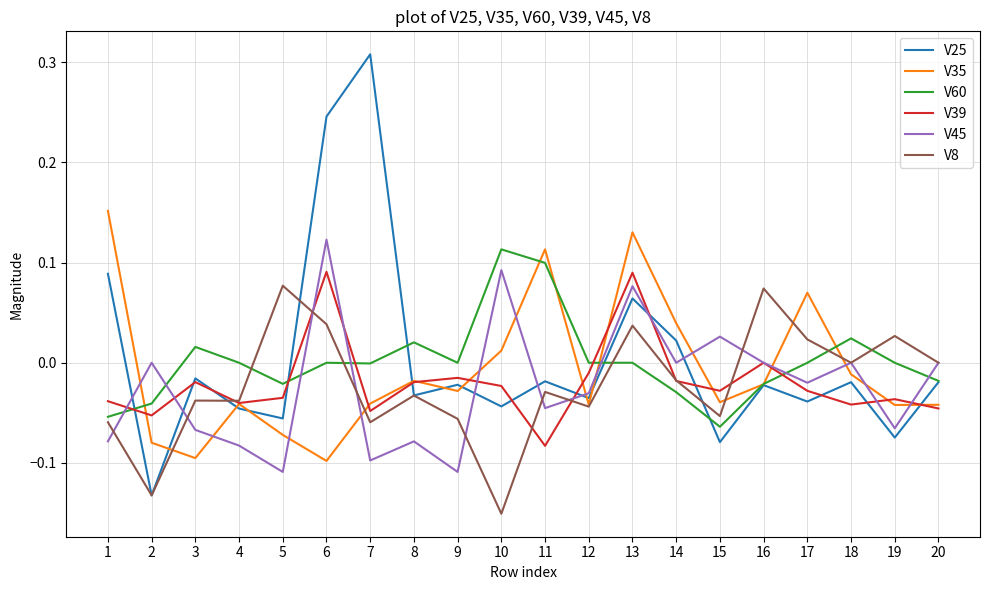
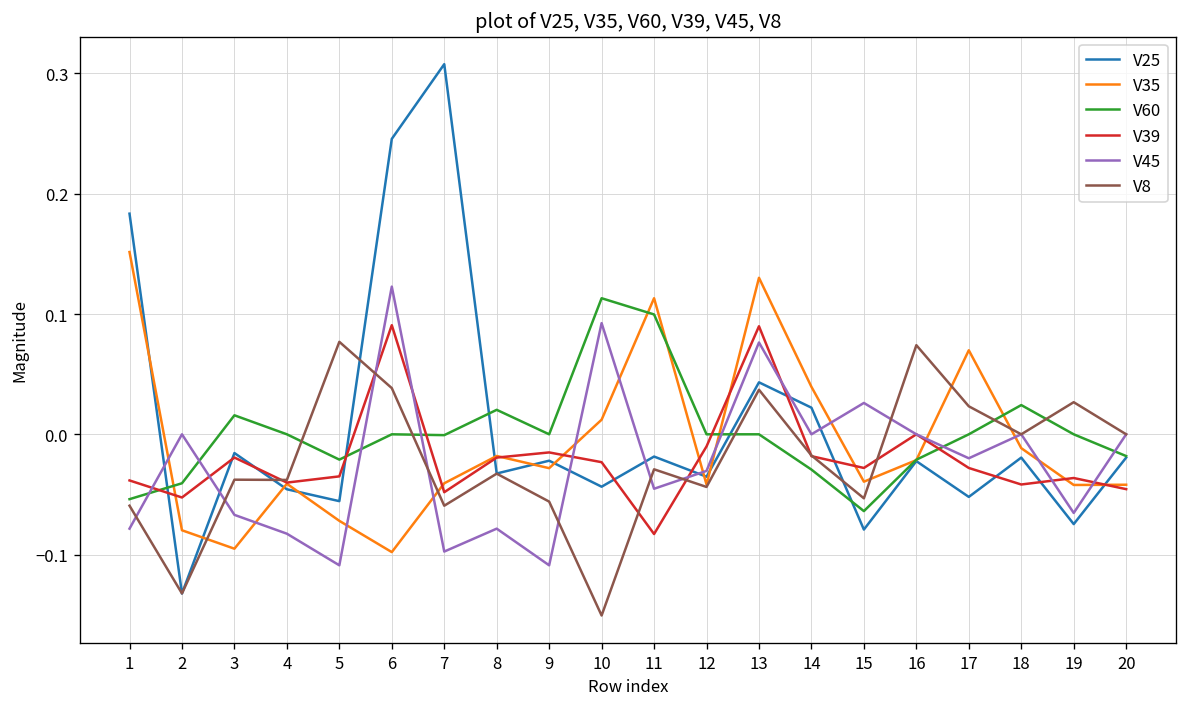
V25, 1: 0.089 -> 0.183
V25, 13: 0.064 -> 0.043
V25, 17: -0.039 -> -0.052
